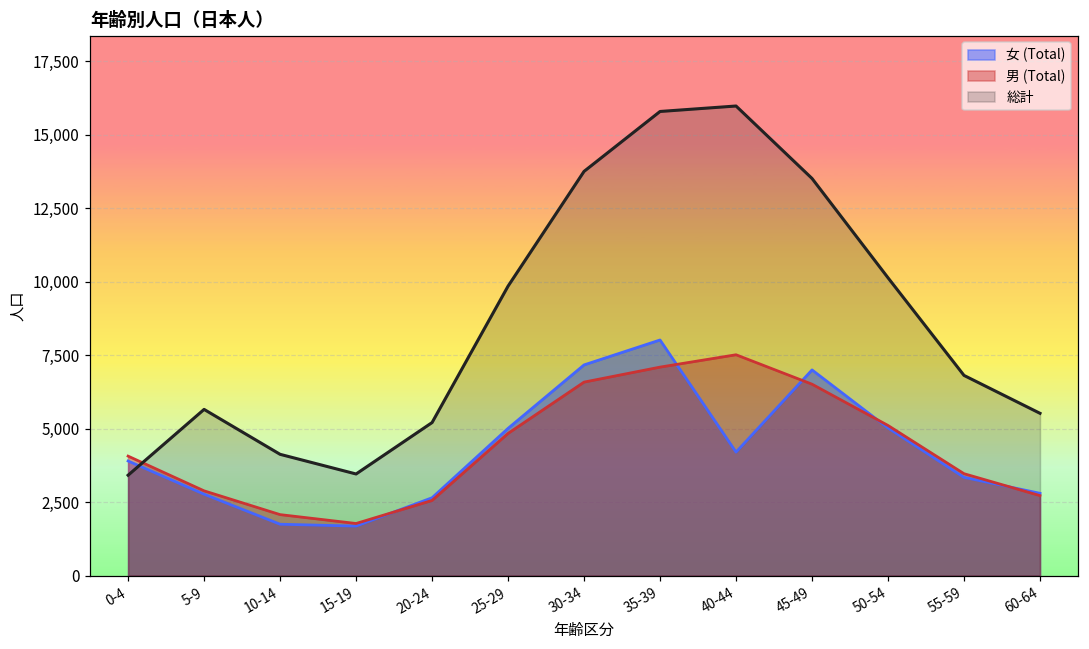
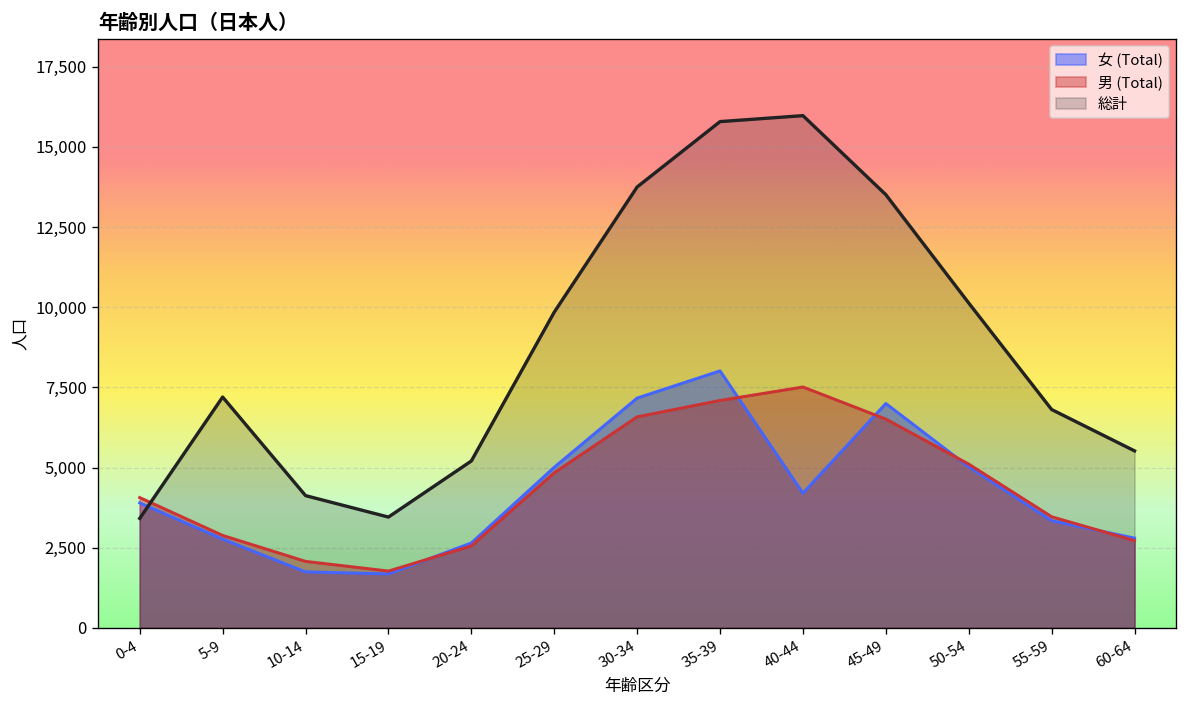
総計, 5-9: 5,700 -> 7,200
